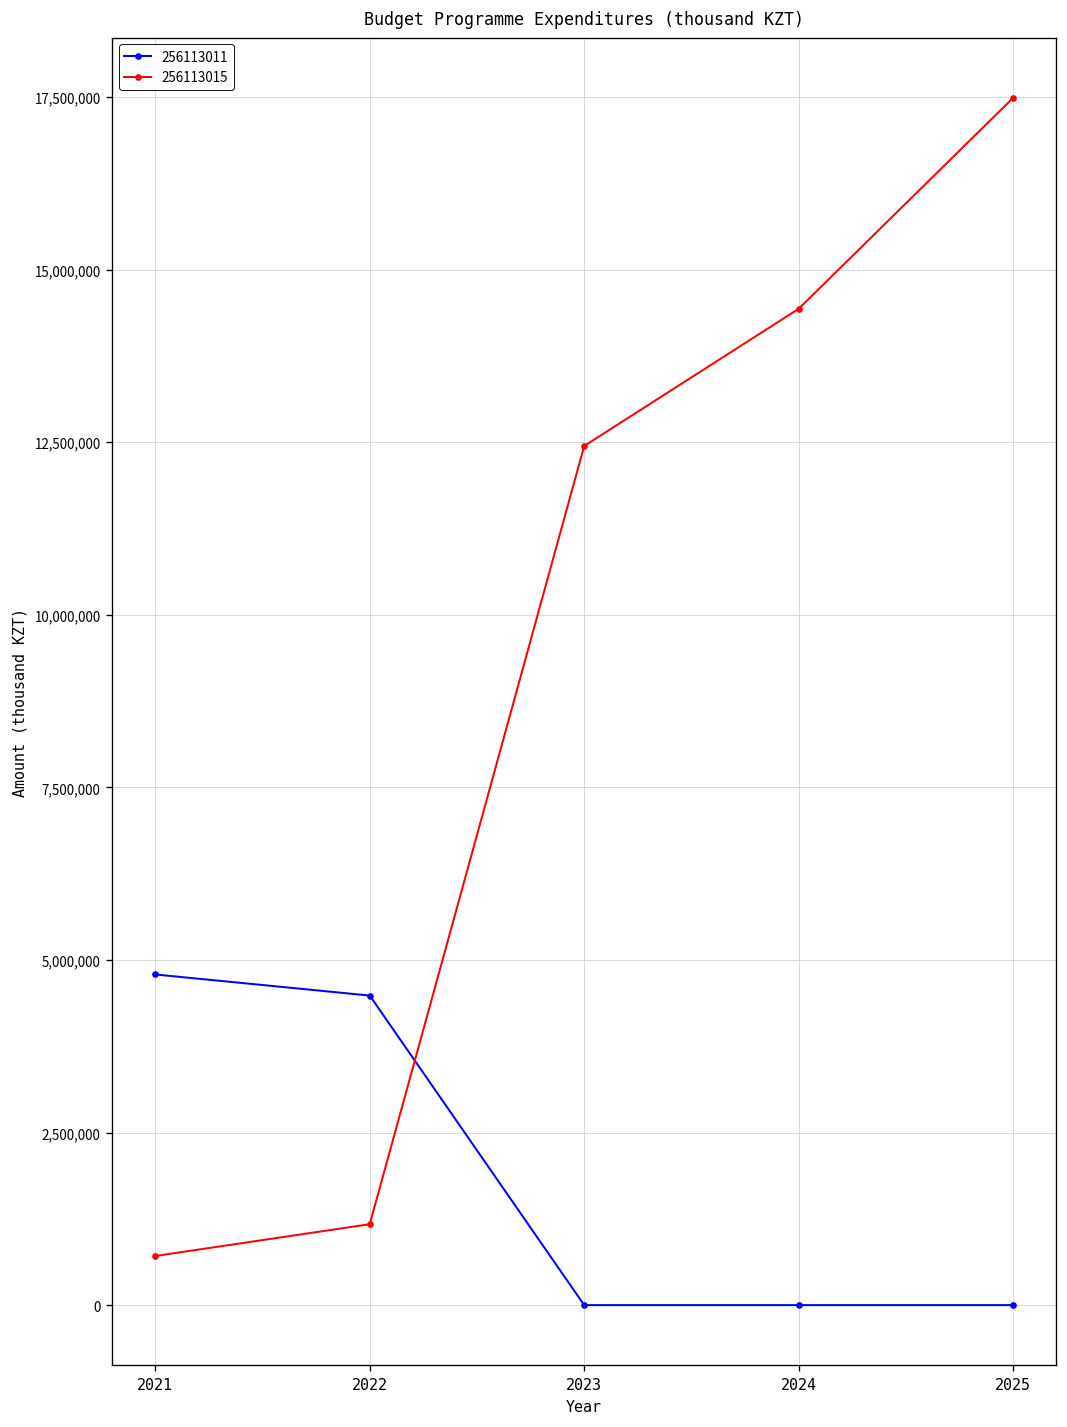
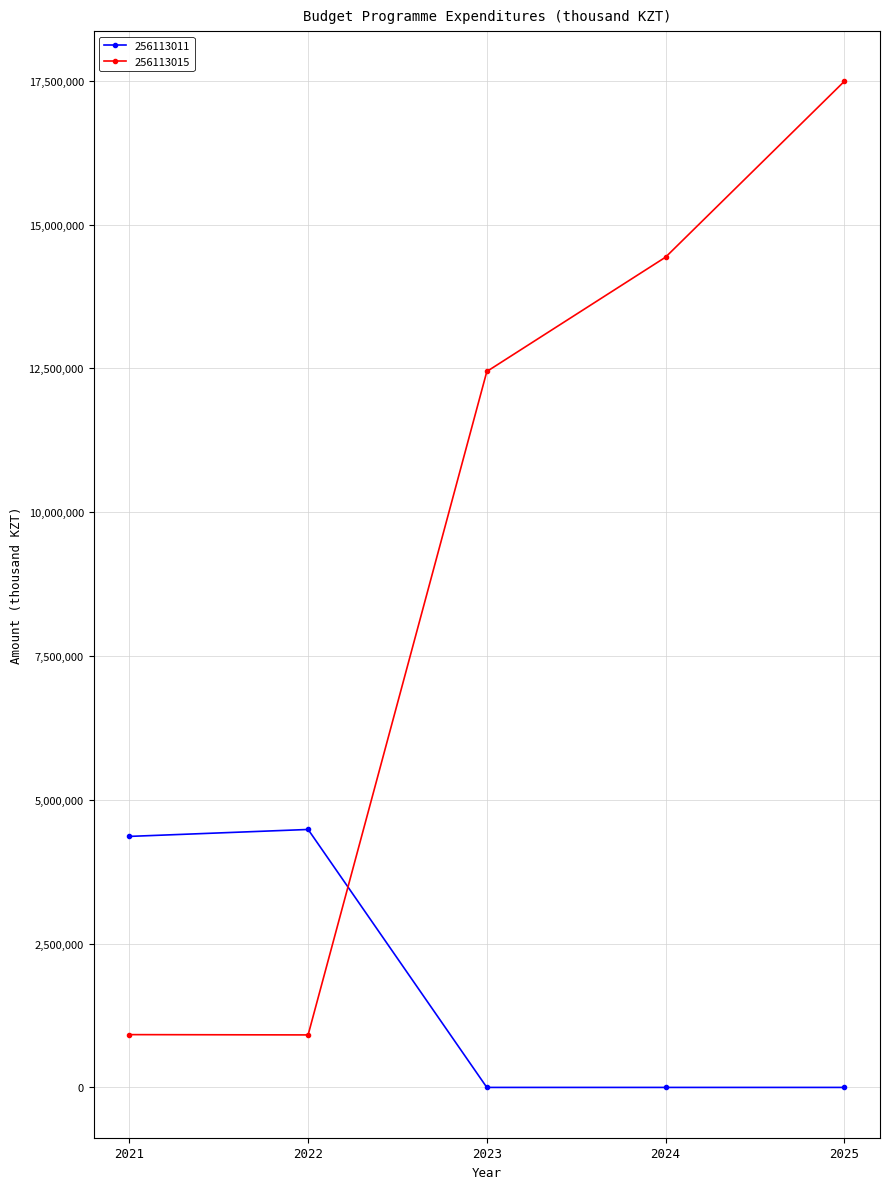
256113011, 2021: 4,800,000 -> 4,400,000
256113015, 2021: 700,000 -> 900,000
256113015, 2022: 1,200,000 -> 900,000
